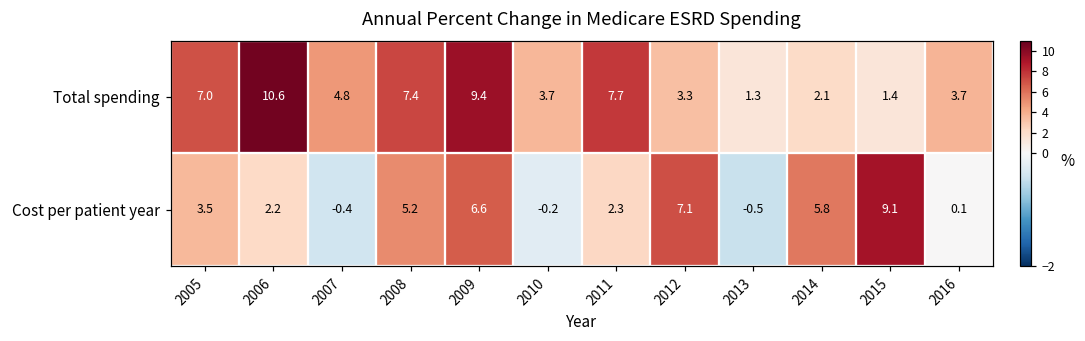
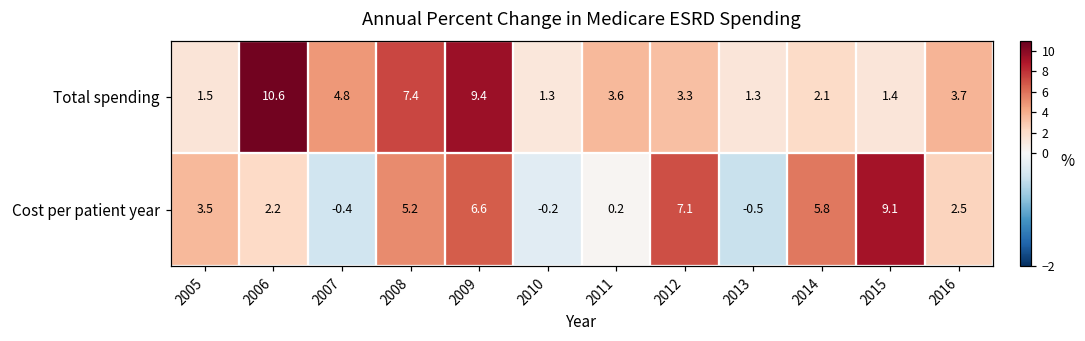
Total spending, 2005: 7.0 -> 1.5
Total spending, 2010: 3.7 -> 1.3
Total spending, 2011: 7.7 -> 3.6
Cost per patient year, 2011: 2.3 -> 0.2
Cost per patient year, 2016: 0.1 -> 2.5
